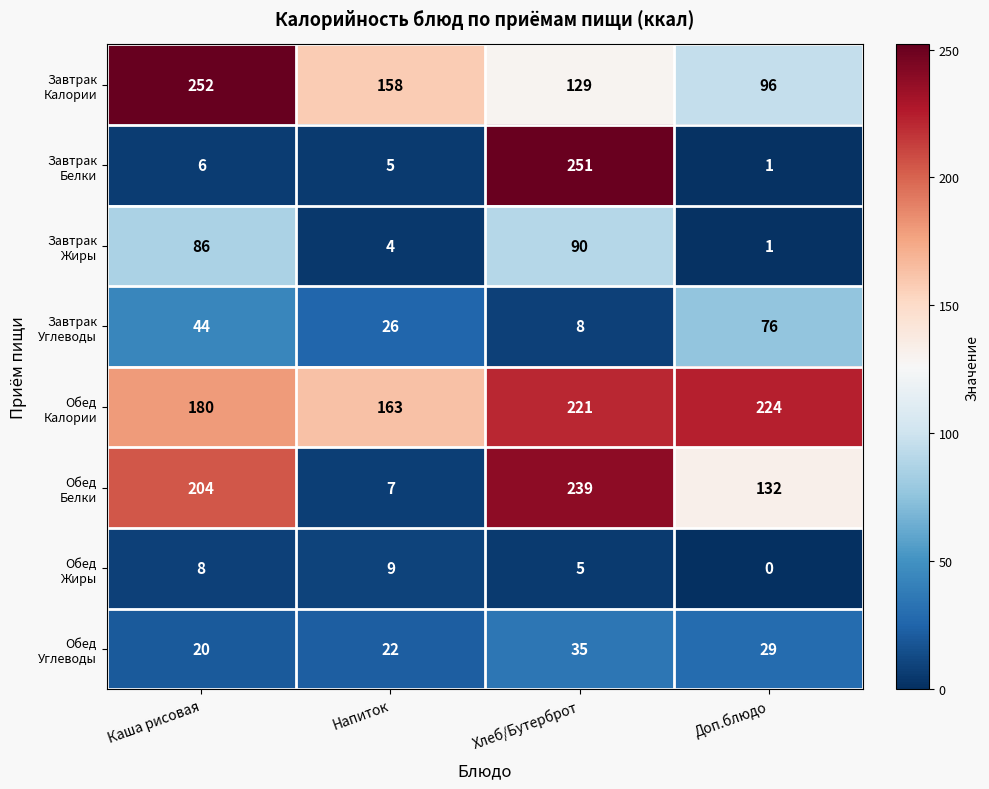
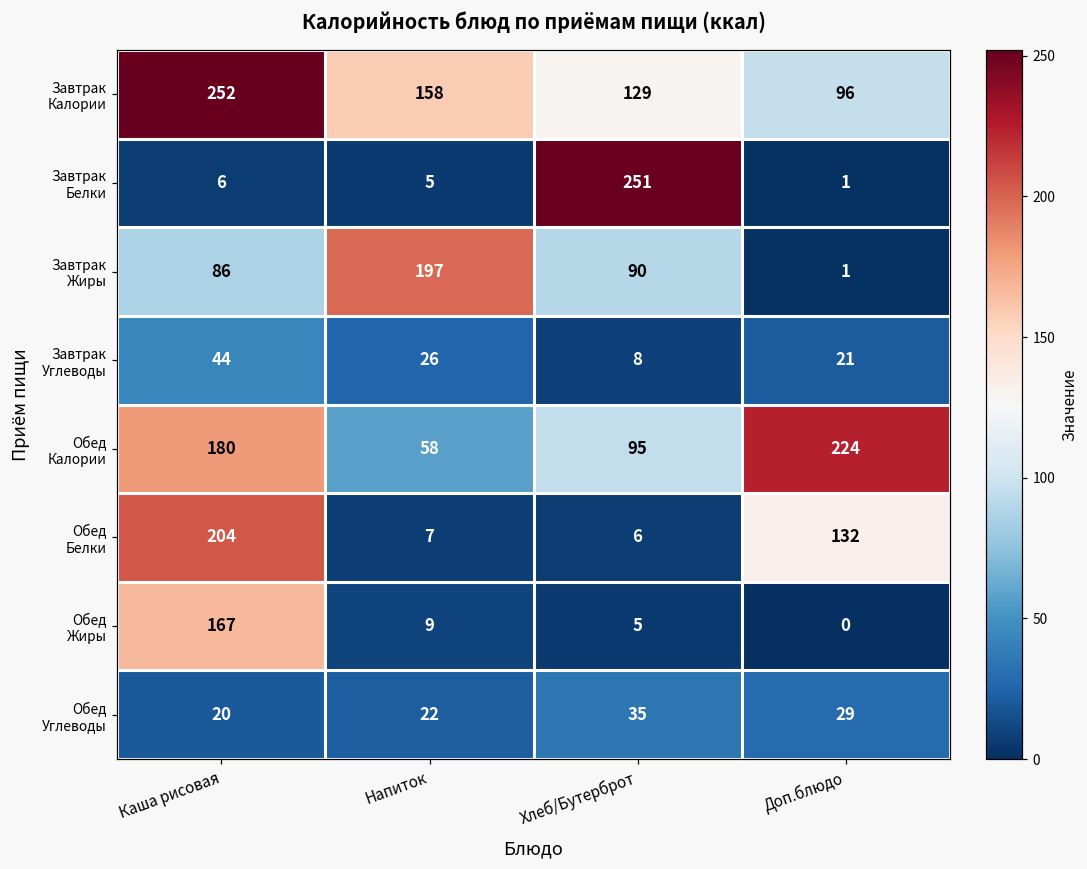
Завтрак Жиры, Напиток: 4 -> 197
Завтрак Углеводы, Доп.блюдо: 76 -> 21
Обед Калории, Напиток: 163 -> 58
Обед Калории, Хлеб/Бутерброт: 221 -> 95
Обед Белки, Хлеб/Бутерброт: 239 -> 6
Обед Жиры, Каша рисовая: 8 -> 167
